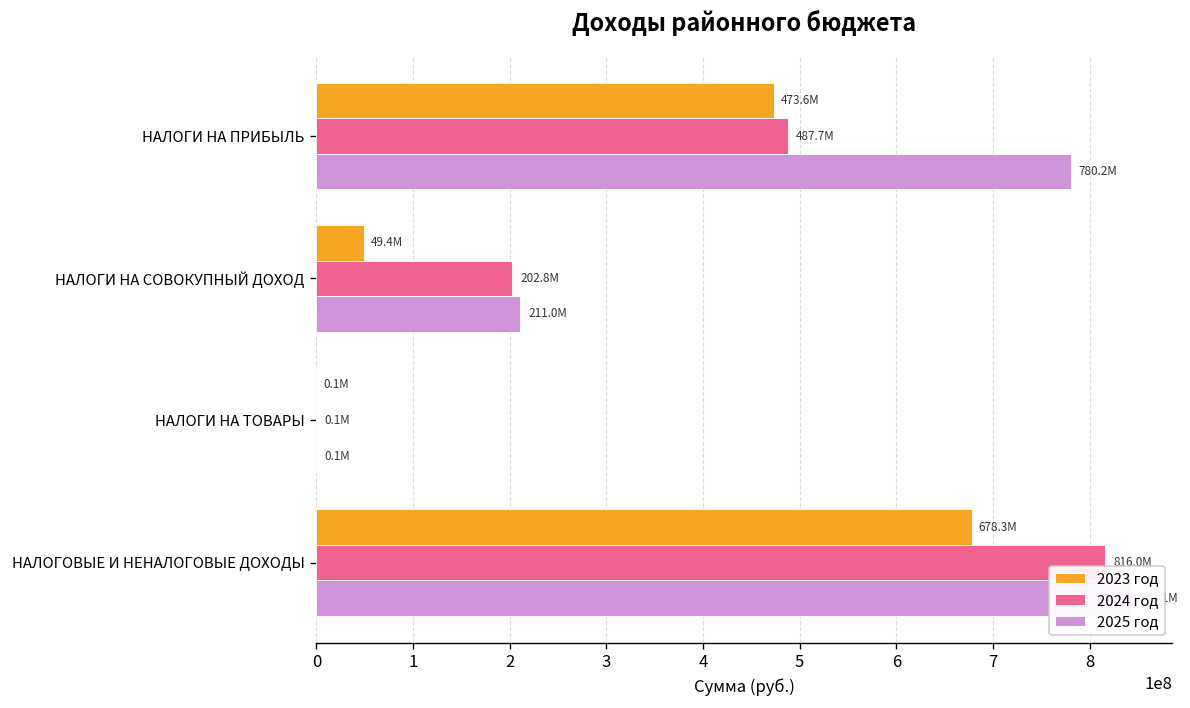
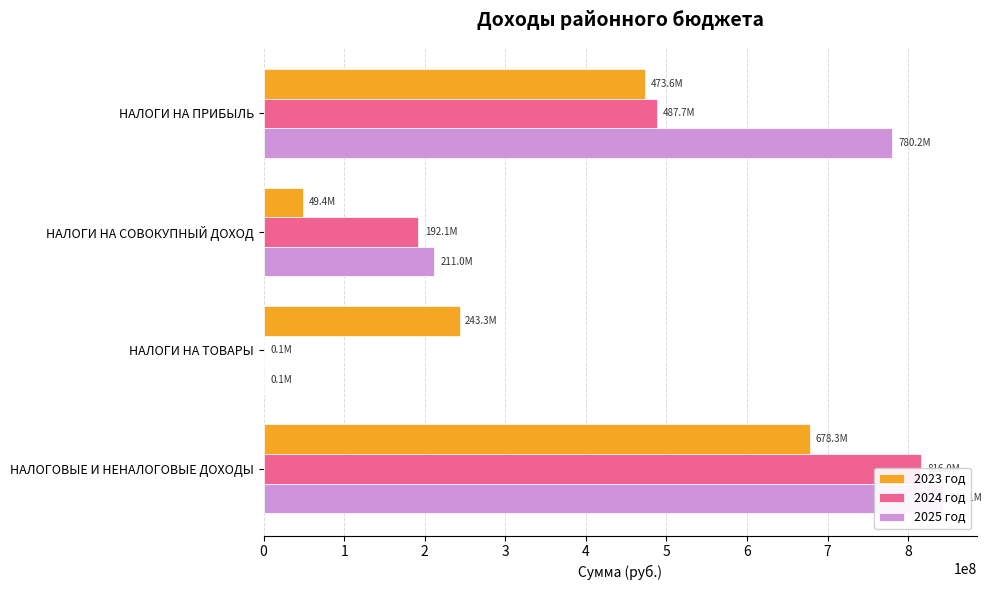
2024 год, НАЛОГИ НА СОВОКУПНЫЙ ДОХОД: 202.8M -> 192.1M
2023 год, НАЛОГИ НА ТОВАРЫ: 0.1M -> 243.3M
